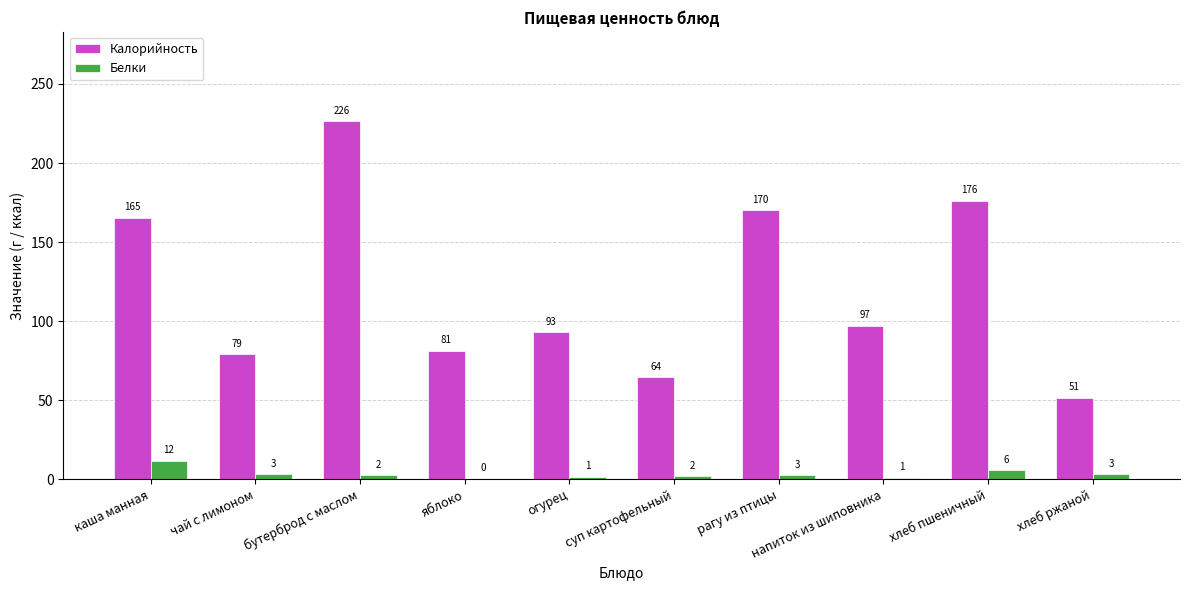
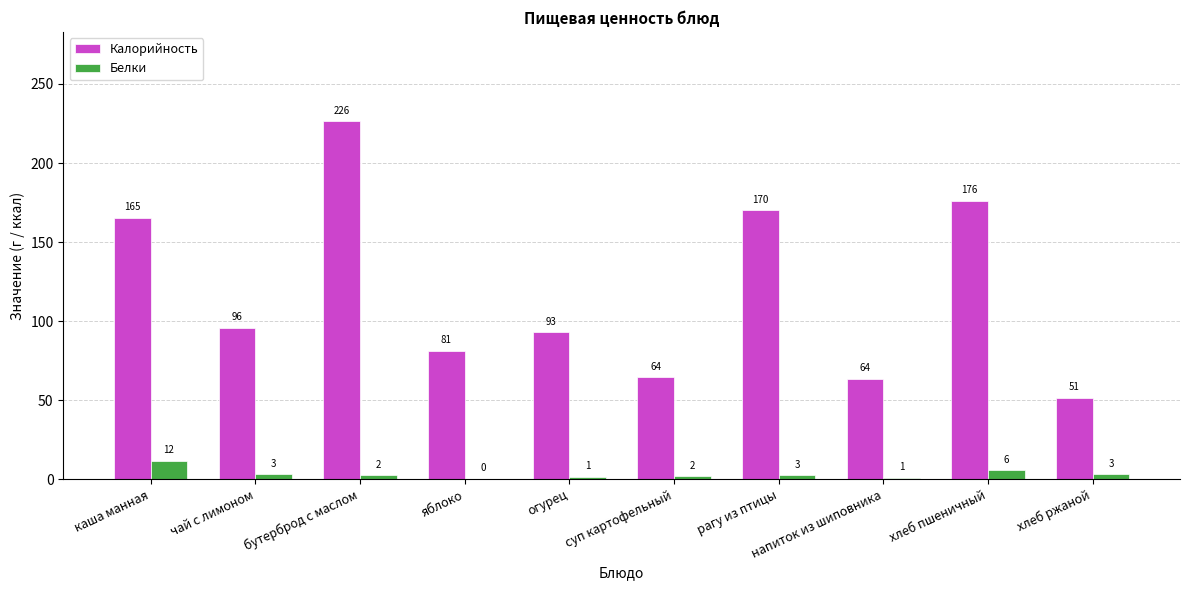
Калорийность, чай с лимоном: 79 -> 96
Калорийность, напиток из шиповника: 97 -> 64
